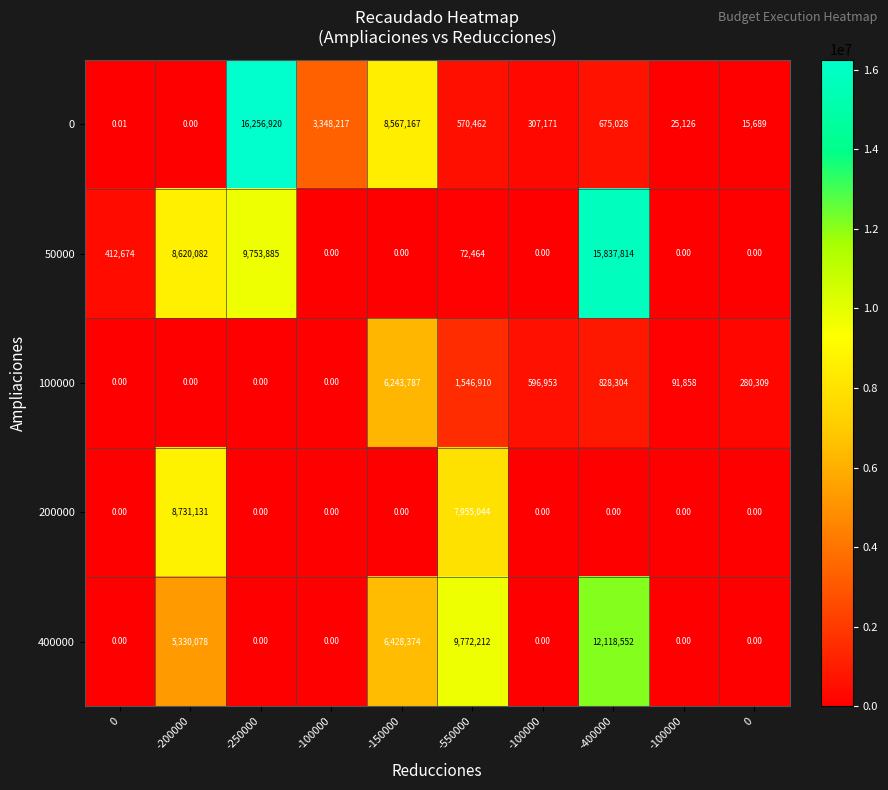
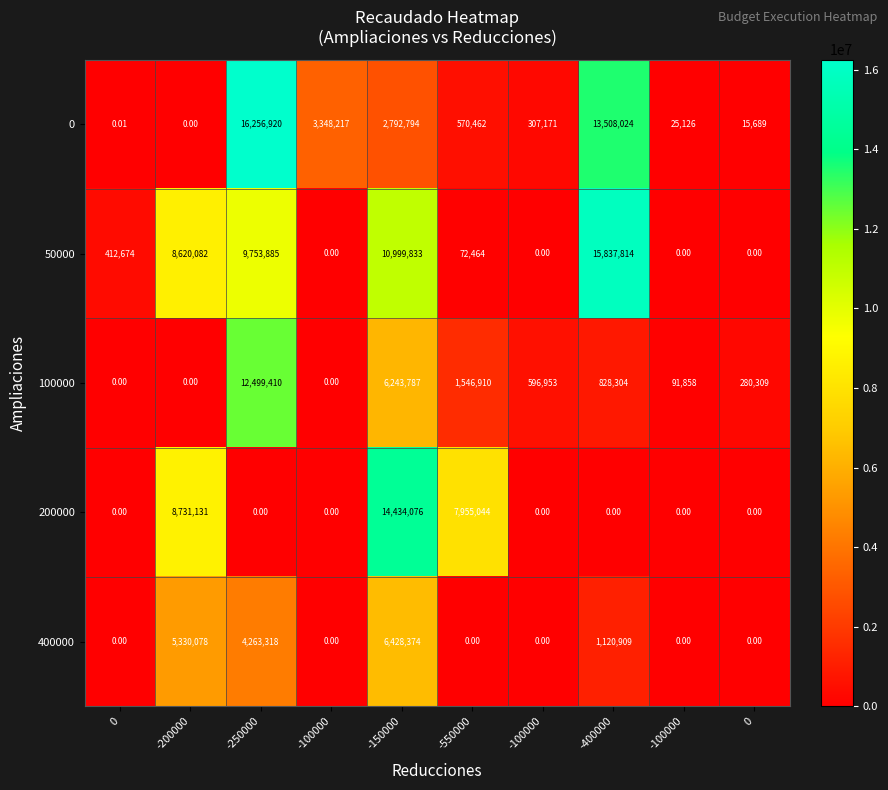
0, -150000: 8,567,167 -> 2,792,794
0, -400000: 675,028 -> 13,508,024
50000, -150000: 0.00 -> 10,999,833
100000, -250000: 0.00 -> 12,499,410
200000, -150000: 0.00 -> 14,434,076
400000, -250000: 0.00 -> 4,263,318
400000, -550000: 9,772,212 -> 0.00
400000, -400000: 12,118,552 -> 1,120,909
